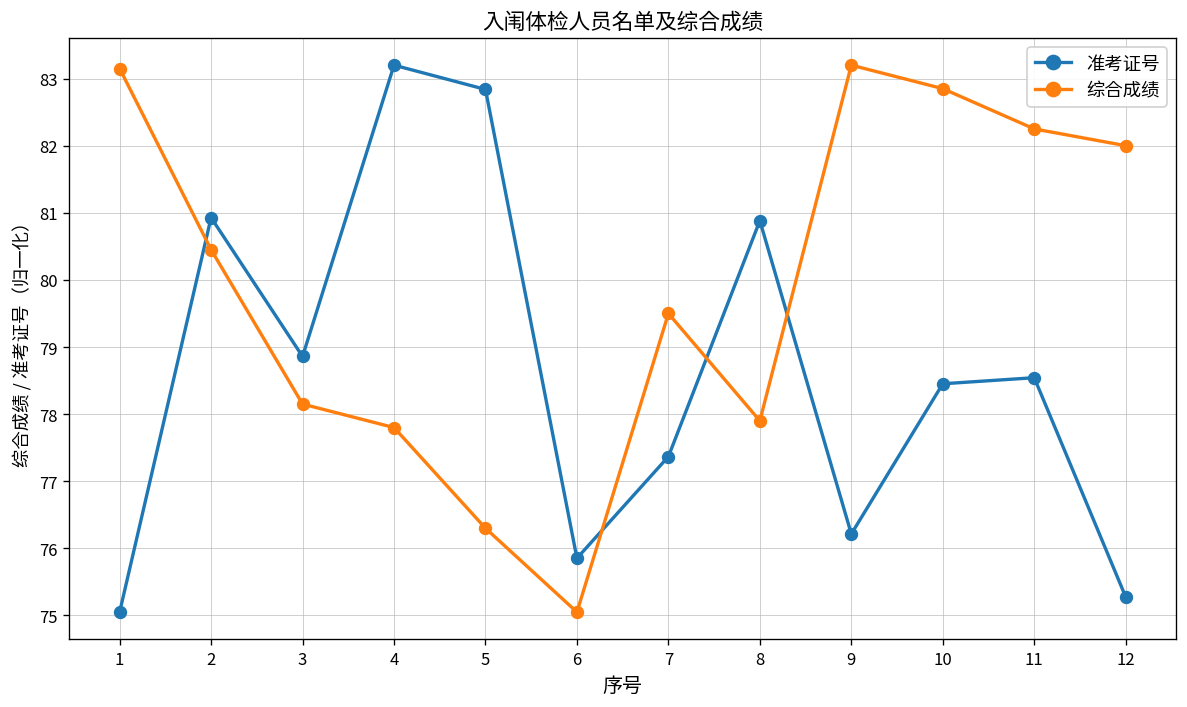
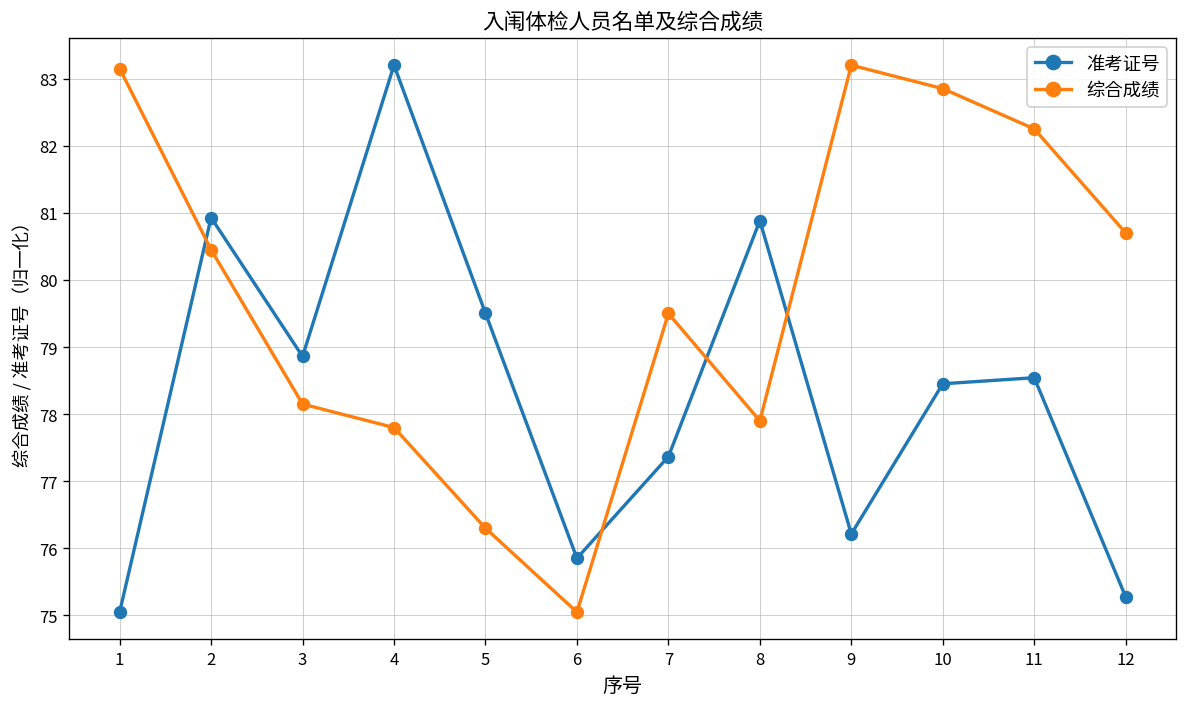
准考证号, 5: 82.8 -> 79.5
综合成绩, 12: 82.0 -> 80.7
